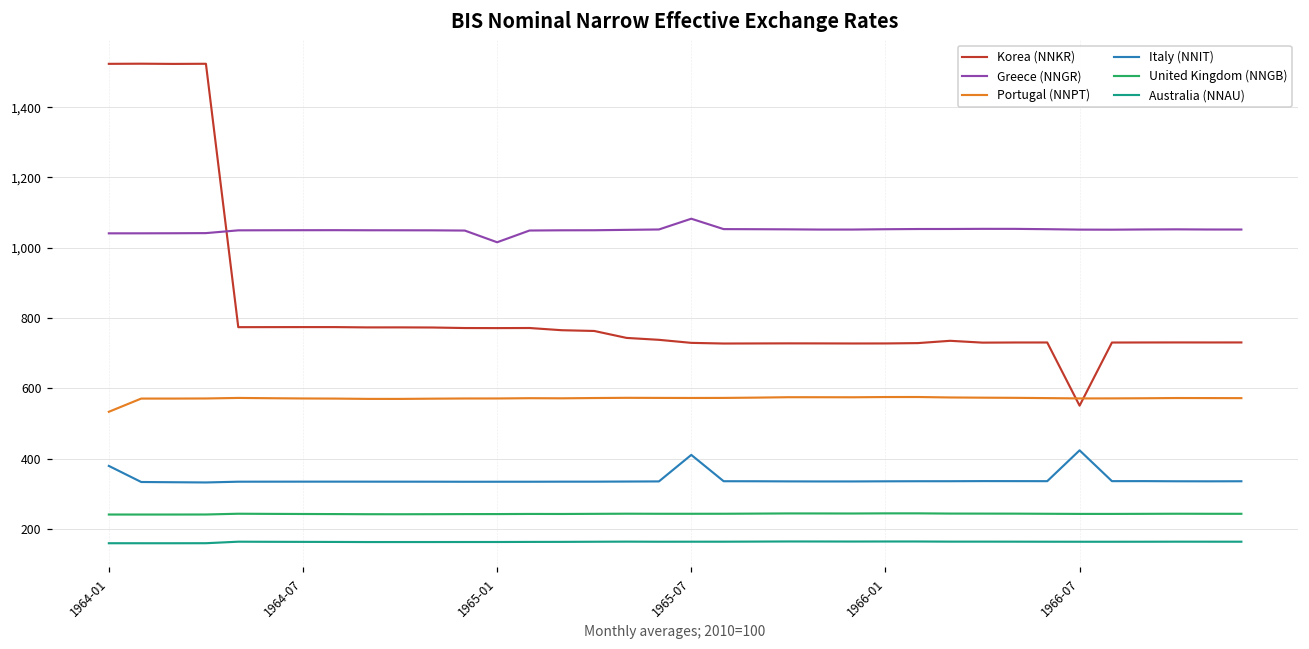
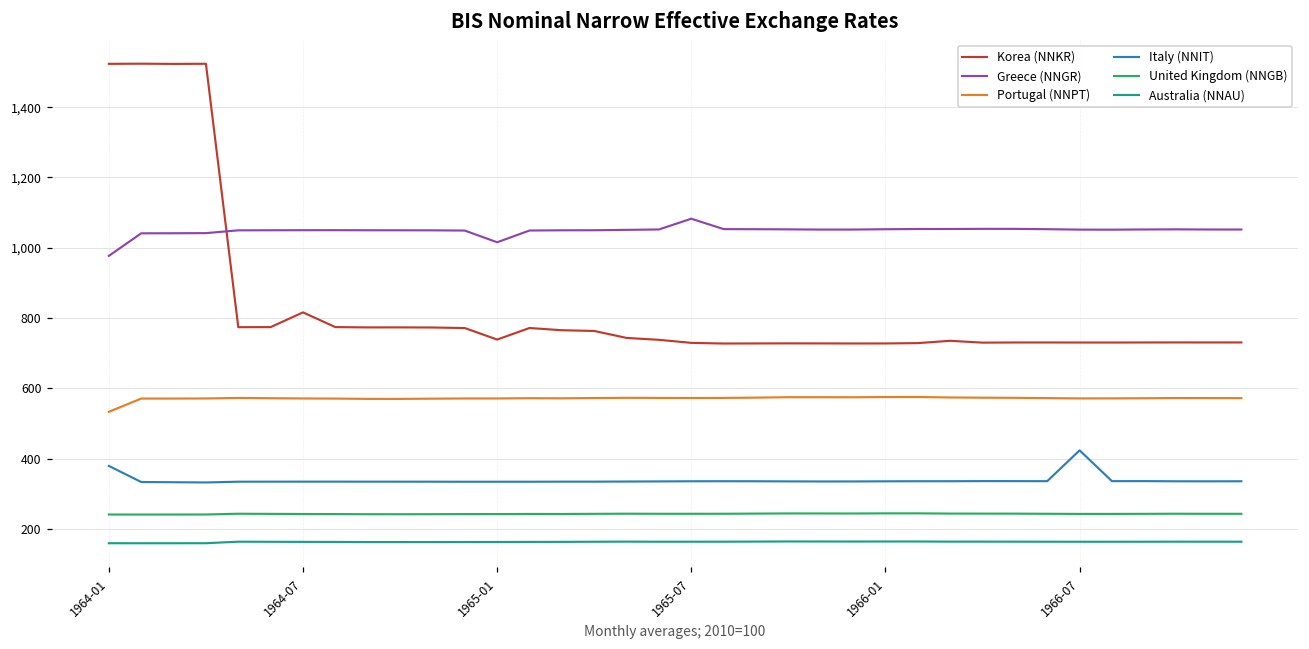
Greece (NNGR), 1964-01: 1,040 -> 980
Korea (NNKR), 1964-07: 770 -> 820
Korea (NNKR), 1965-01: 770 -> 740
Italy (NNIT), 1965-07: 410 -> 340
Korea (NNKR), 1966-07: 550 -> 730
